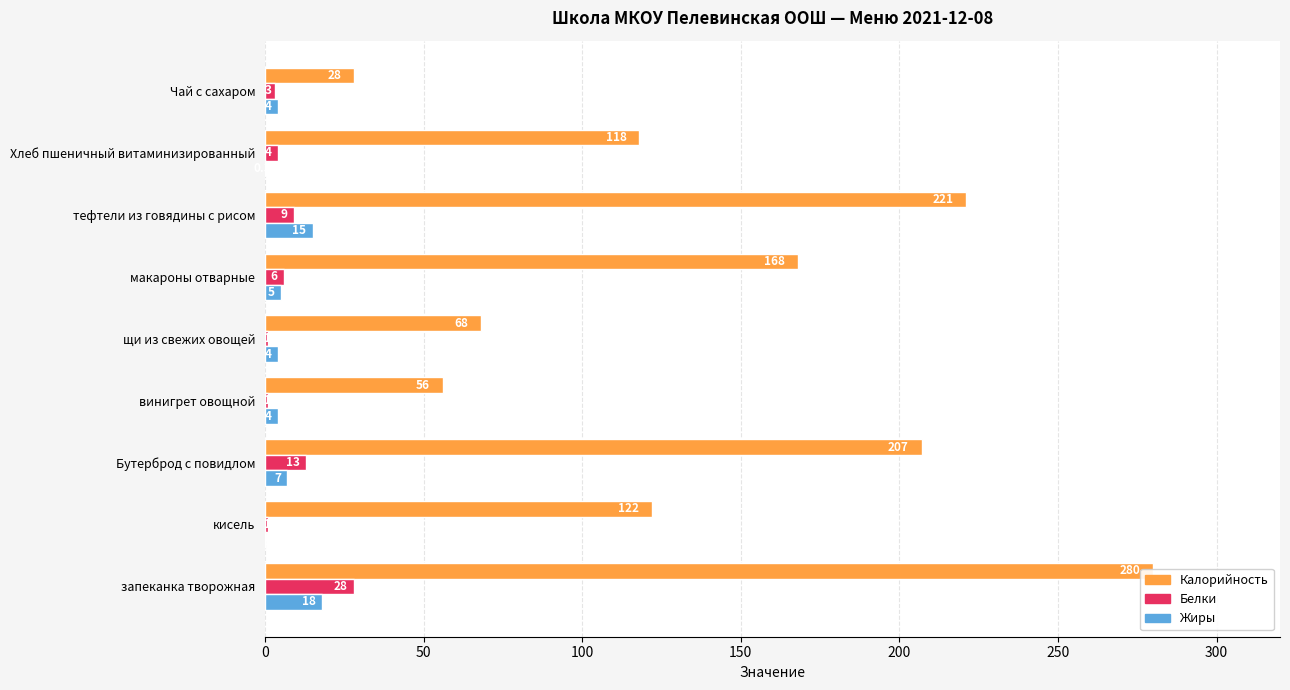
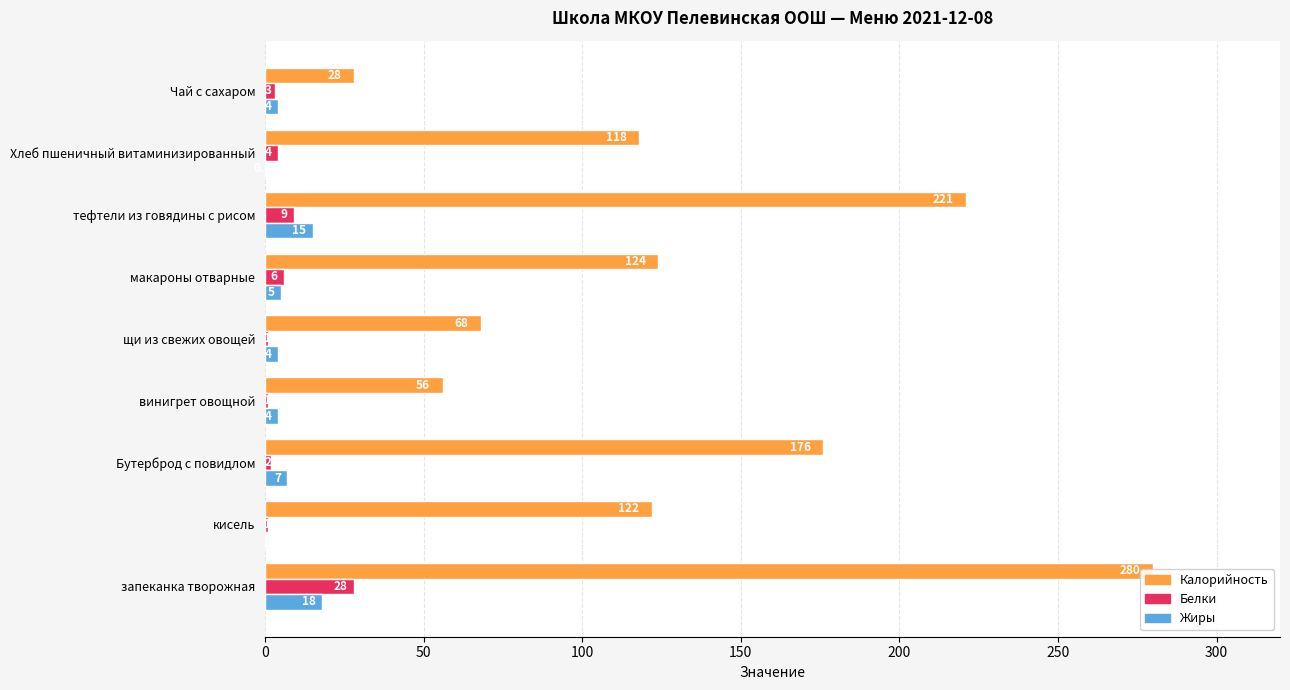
Калорийность, макароны отварные: 168 -> 124
Калорийность, Бутерброд с повидлом: 207 -> 176
Белки, Бутерброд с повидлом: 13 -> 2
